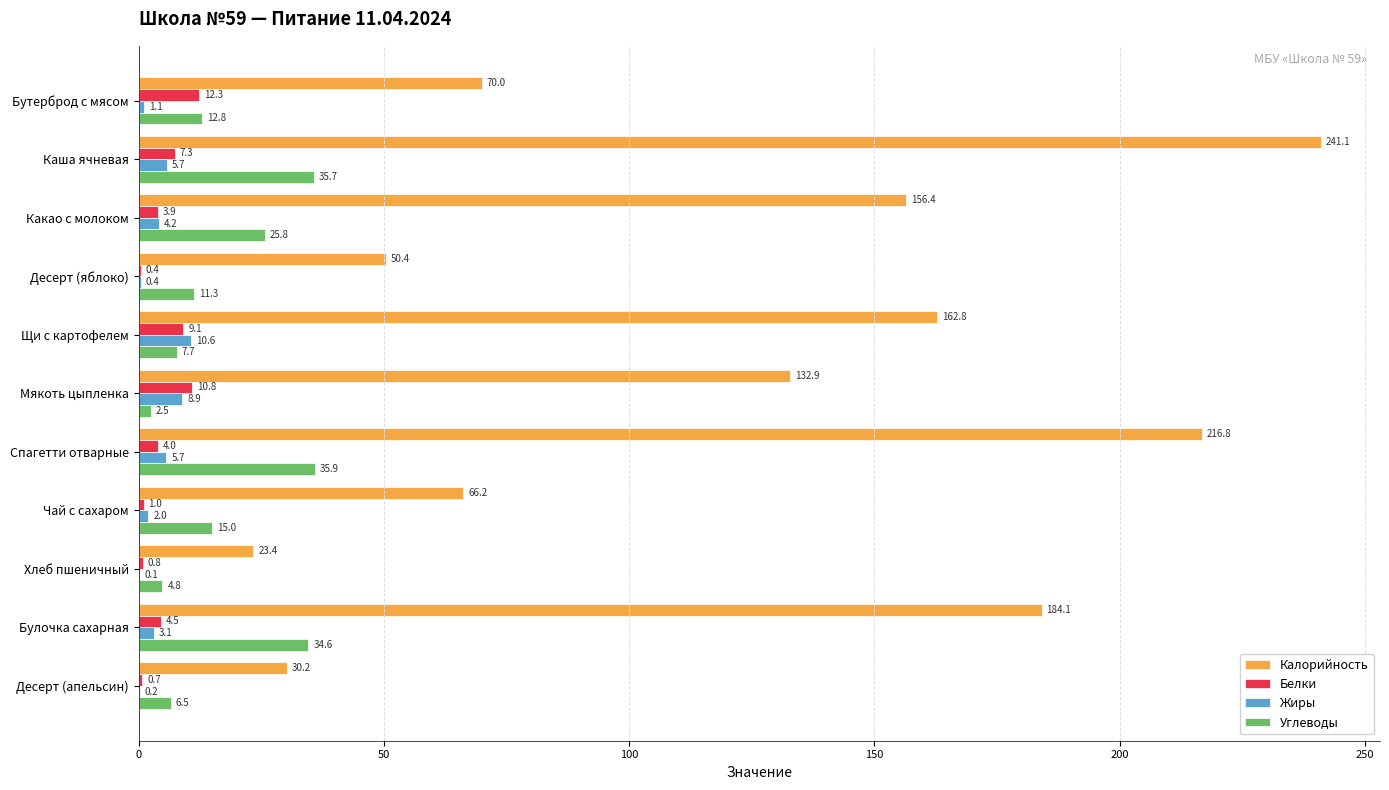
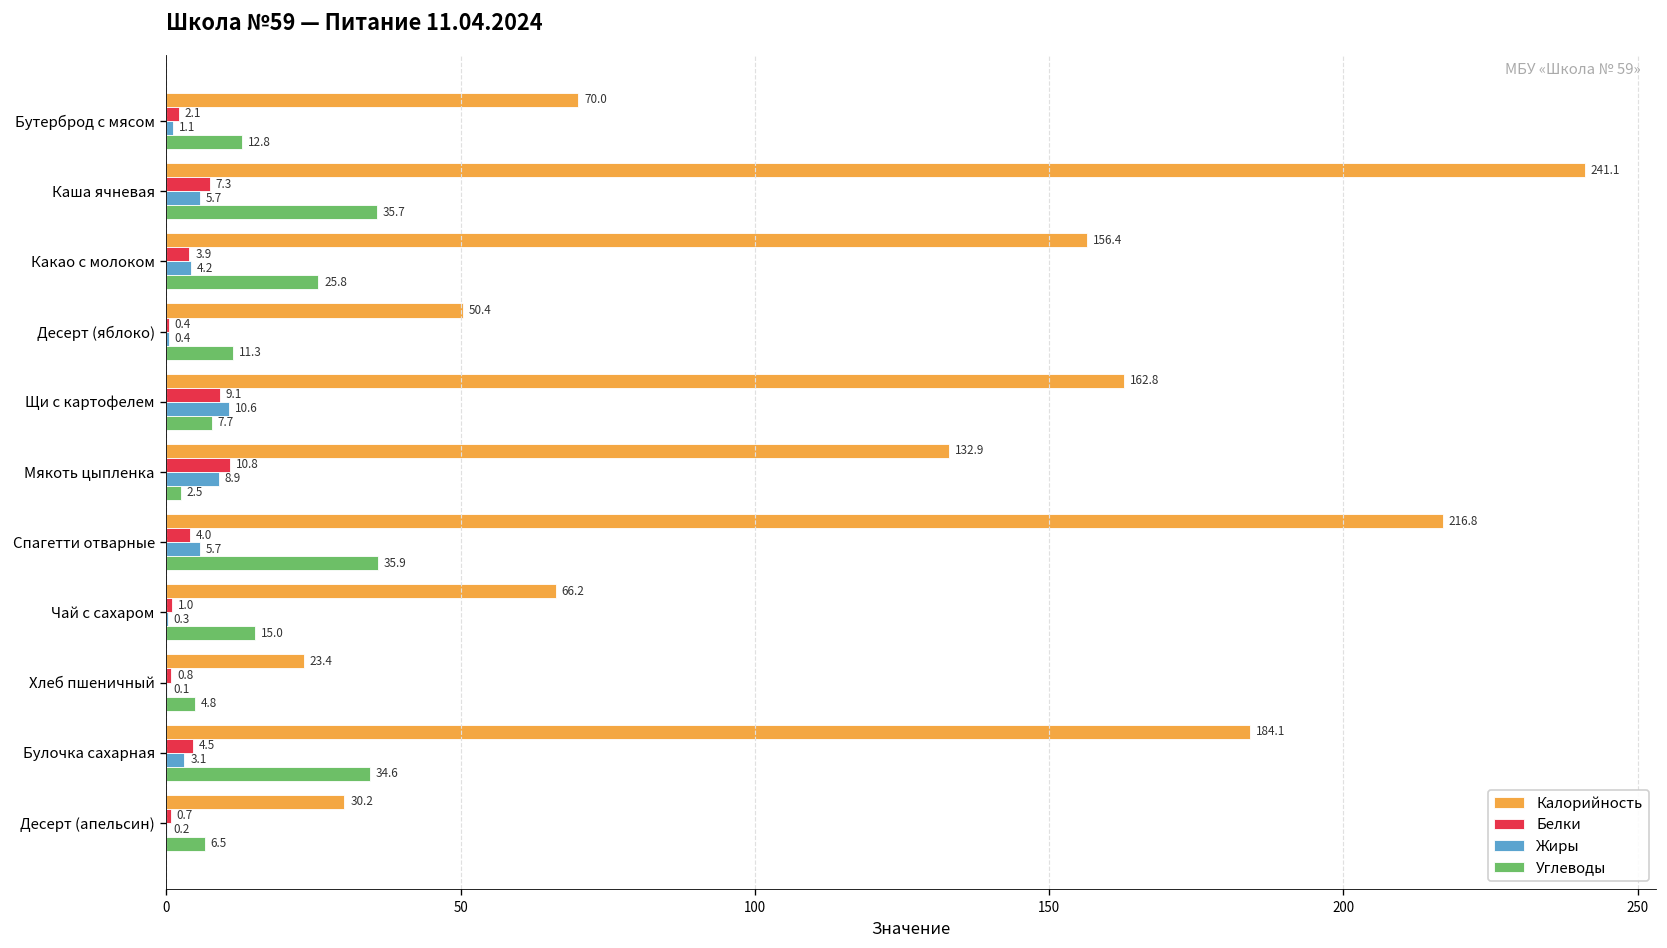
Белки, Бутерброд с мясом: 12.3 -> 2.1
Жиры, Чай с сахаром: 2.0 -> 0.3
